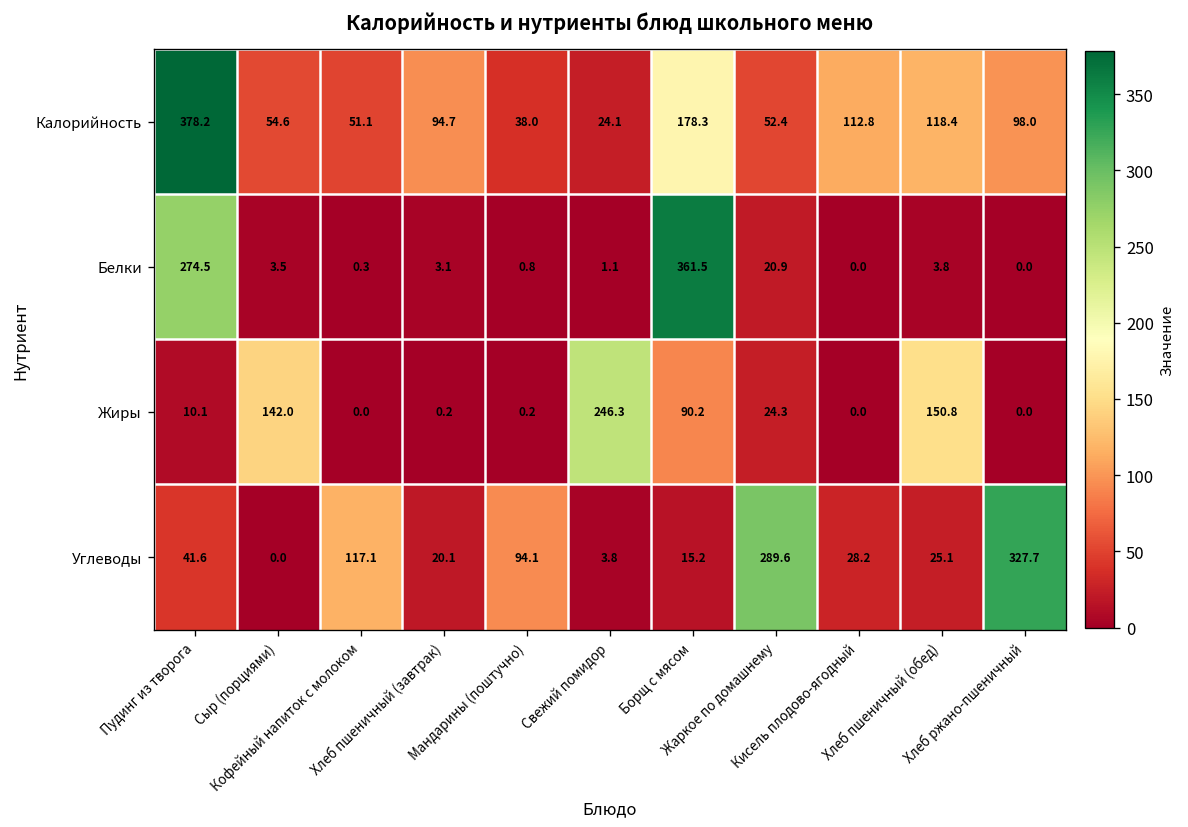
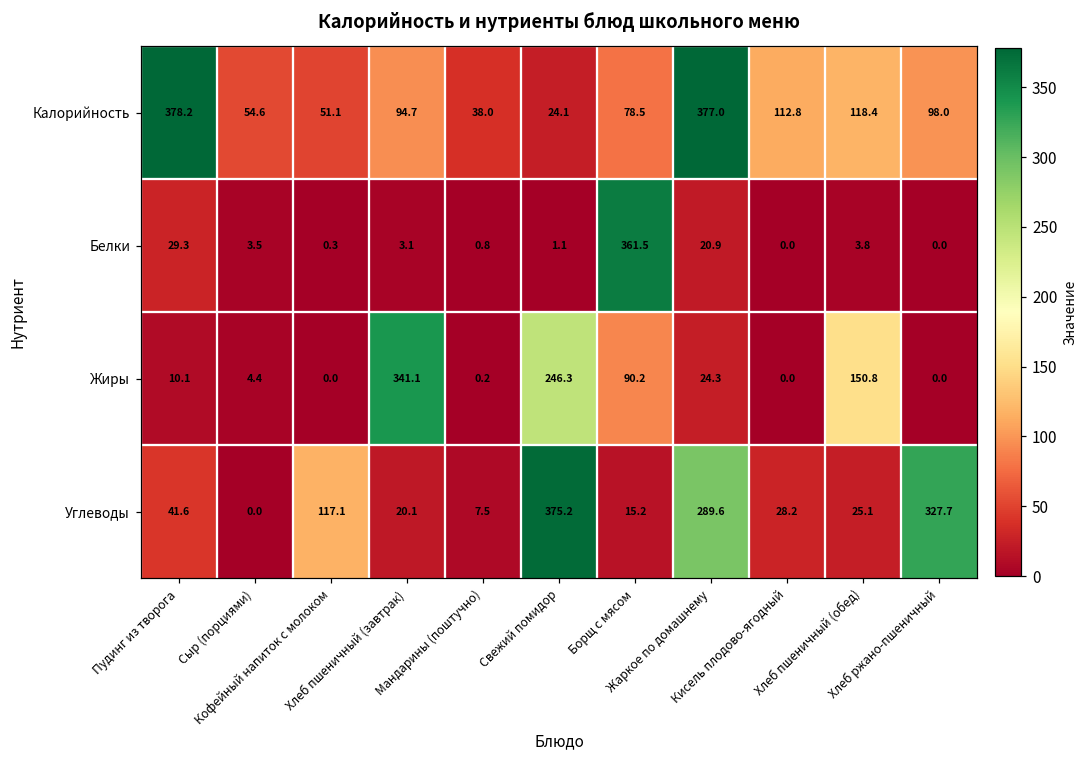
Калорийность, Борщ с мясом: 178.3 -> 78.5
Калорийность, Жаркое по домашнему: 52.4 -> 377.0
Белки, Пудинг из творога: 274.5 -> 29.3
Жиры, Сыр (порциями): 142.0 -> 4.4
Жиры, Хлеб пшеничный (завтрак): 0.2 -> 341.1
Углеводы, Мандарины (поштучно): 94.1 -> 7.5
Углеводы, Свежий помидор: 3.8 -> 375.2
